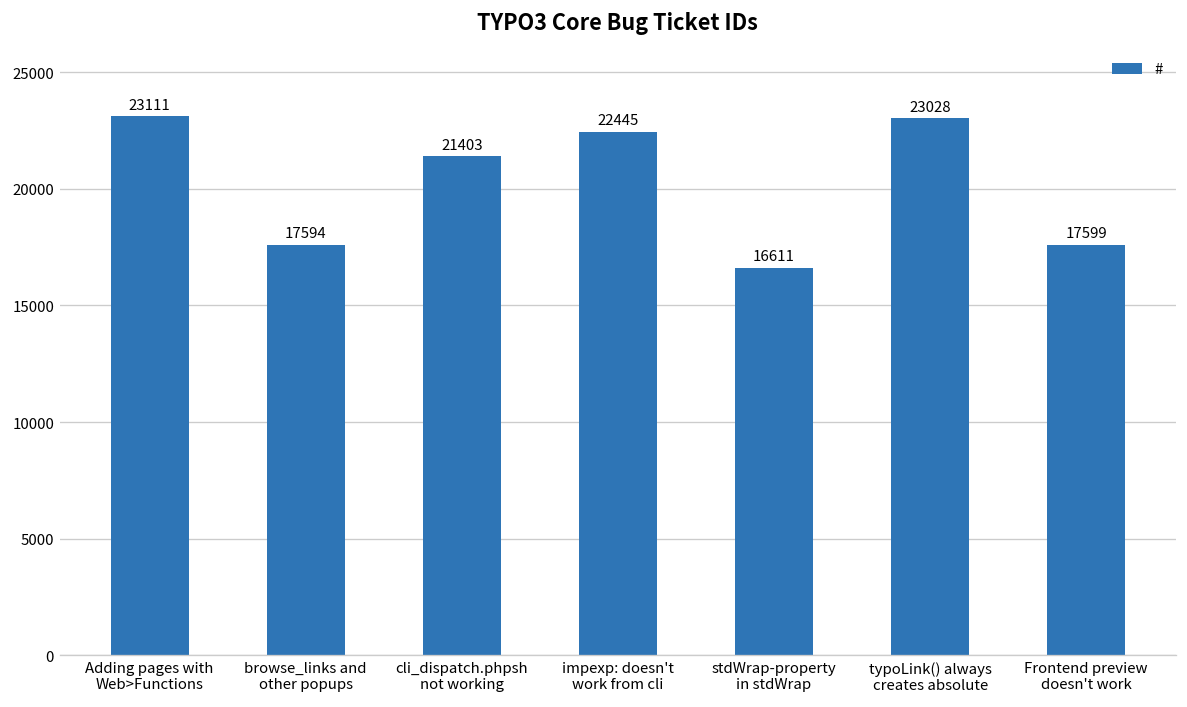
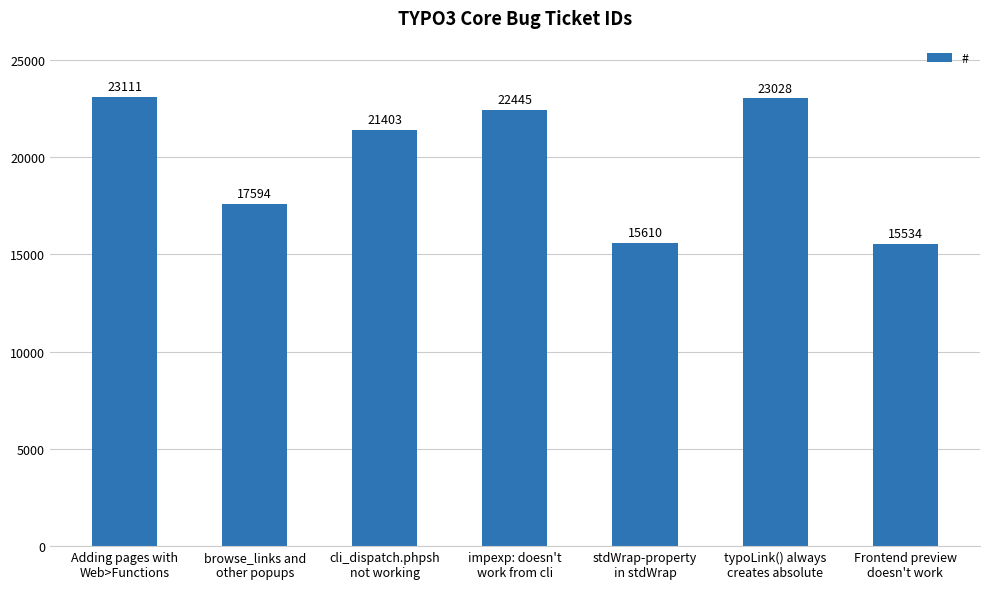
stdWrap-property in stdWrap: 16611 -> 15610
Frontend preview doesn't work: 17599 -> 15534
